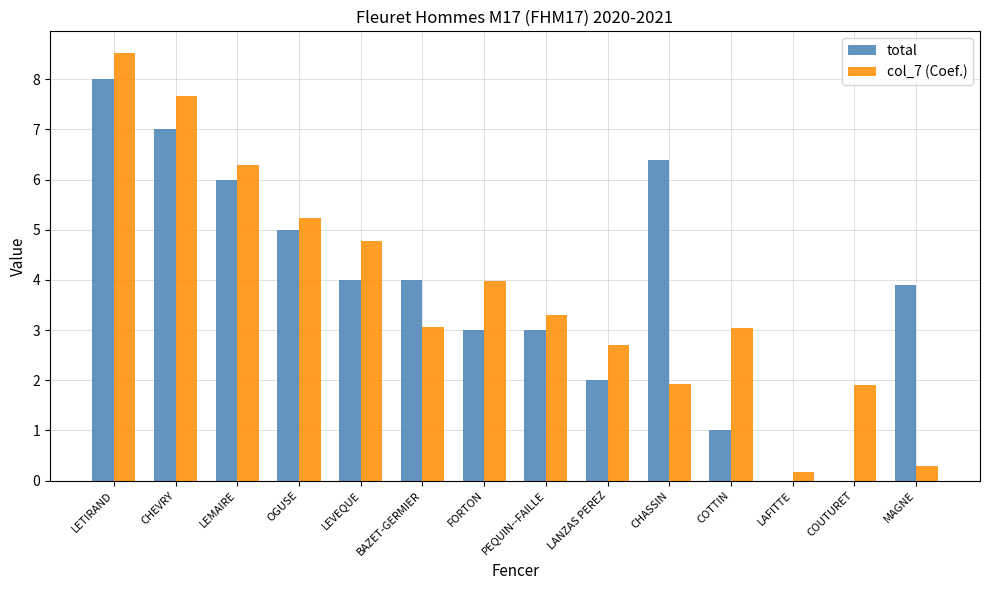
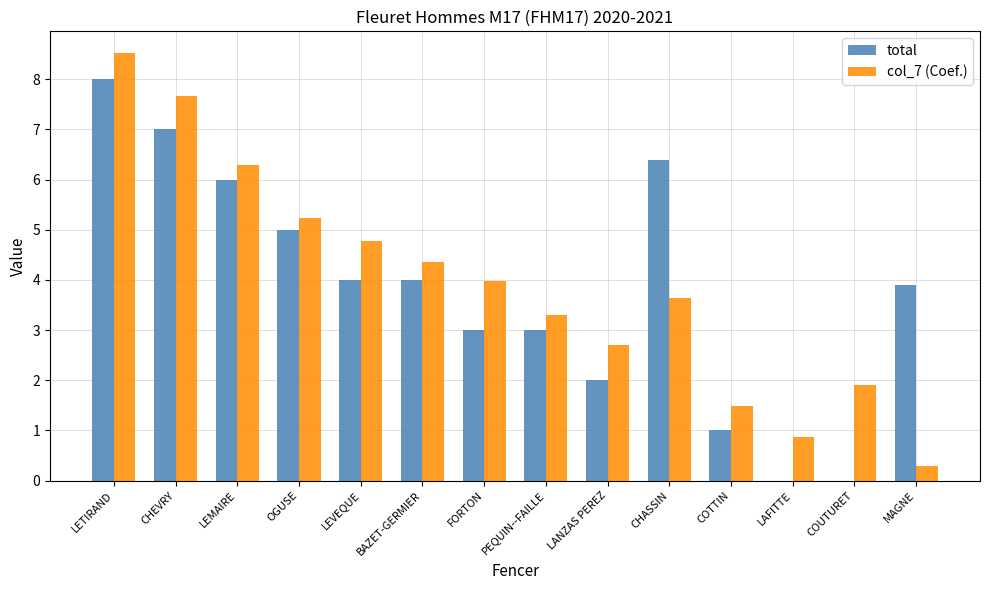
col_7 (Coef.), BAZET-GERMIER: 3.1 -> 4.4
col_7 (Coef.), CHASSIN: 1.9 -> 3.6
col_7 (Coef.), COTTIN: 3.1 -> 1.5
col_7 (Coef.), LAFITTE: 0.2 -> 0.9
